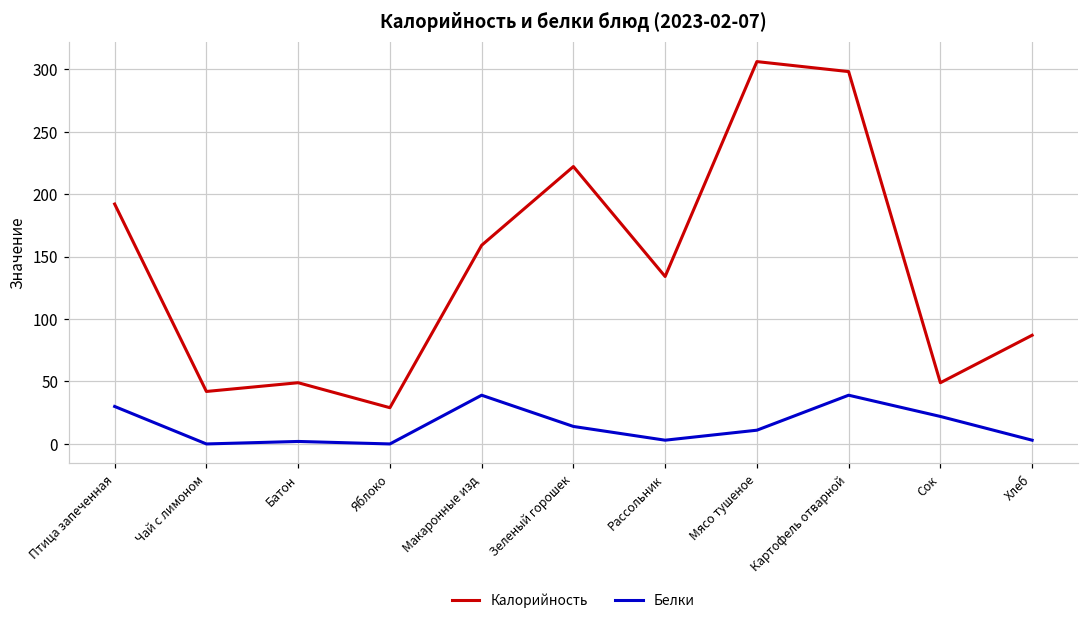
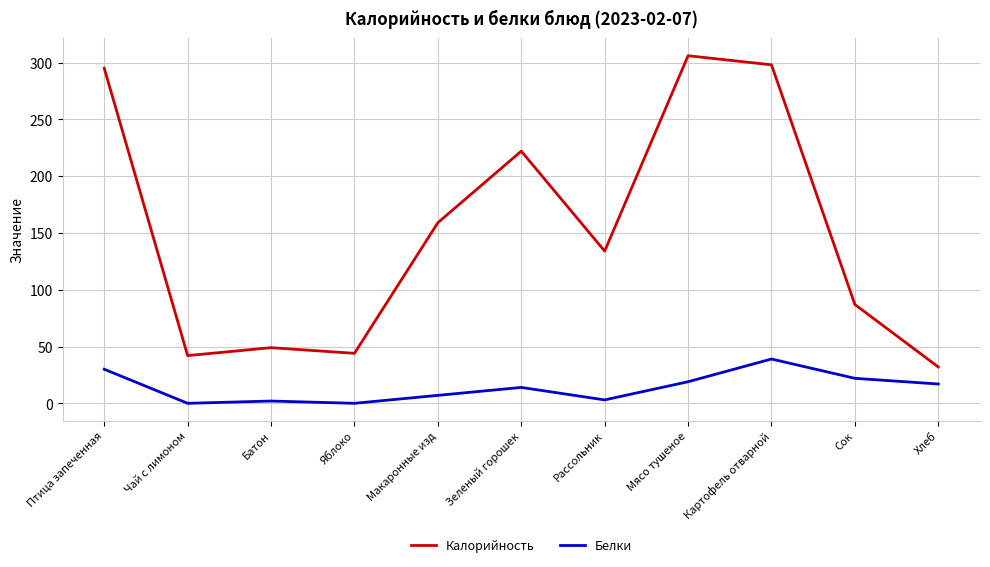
Калорийность, Птица запеченная: 192 -> 295
Калорийность, Яблоко: 29 -> 44
Белки, Макаронные изд: 39 -> 7
Белки, Мясо тушеное: 11 -> 19
Калорийность, Сок: 49 -> 87
Калорийность, Хлеб: 87 -> 32
Белки, Хлеб: 3 -> 17
